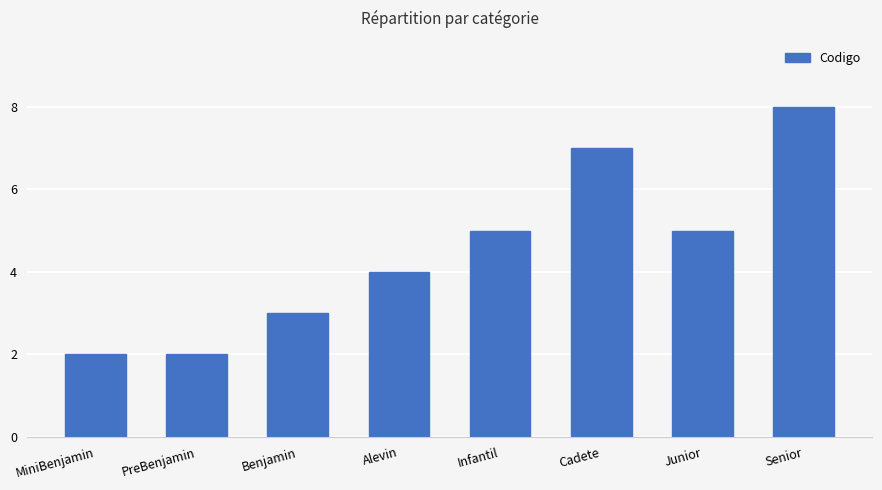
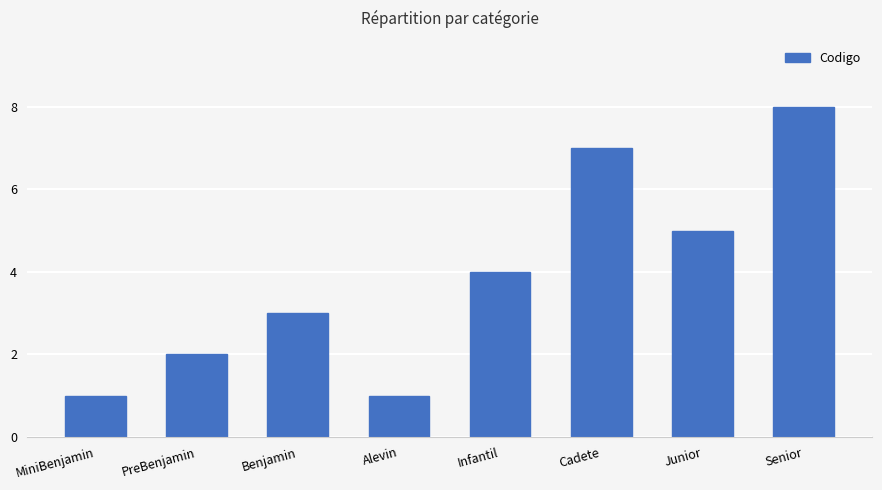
MiniBenjamin: 2 -> 1
Alevin: 4 -> 1
Infantil: 5 -> 4
